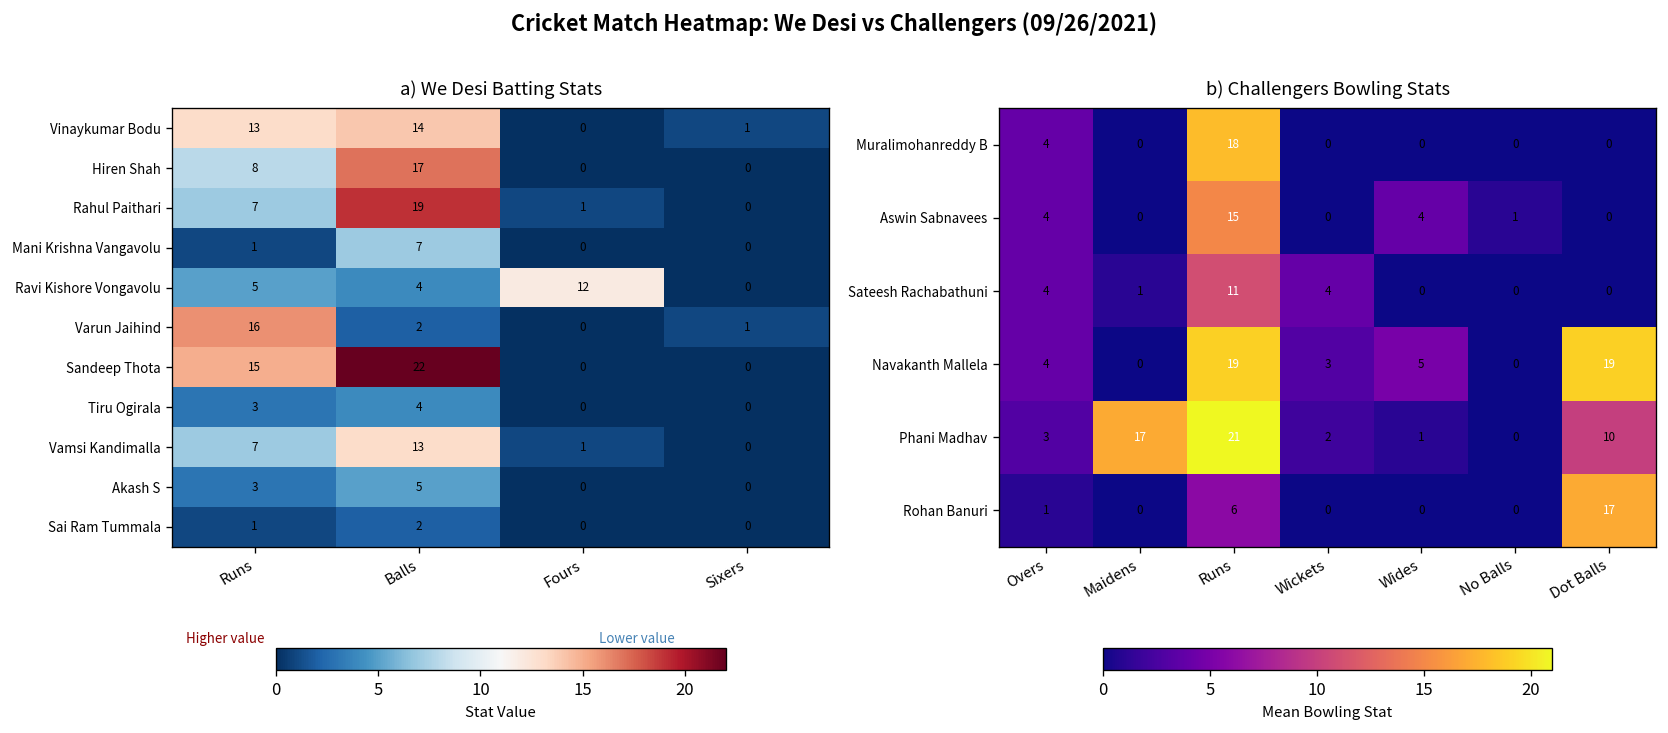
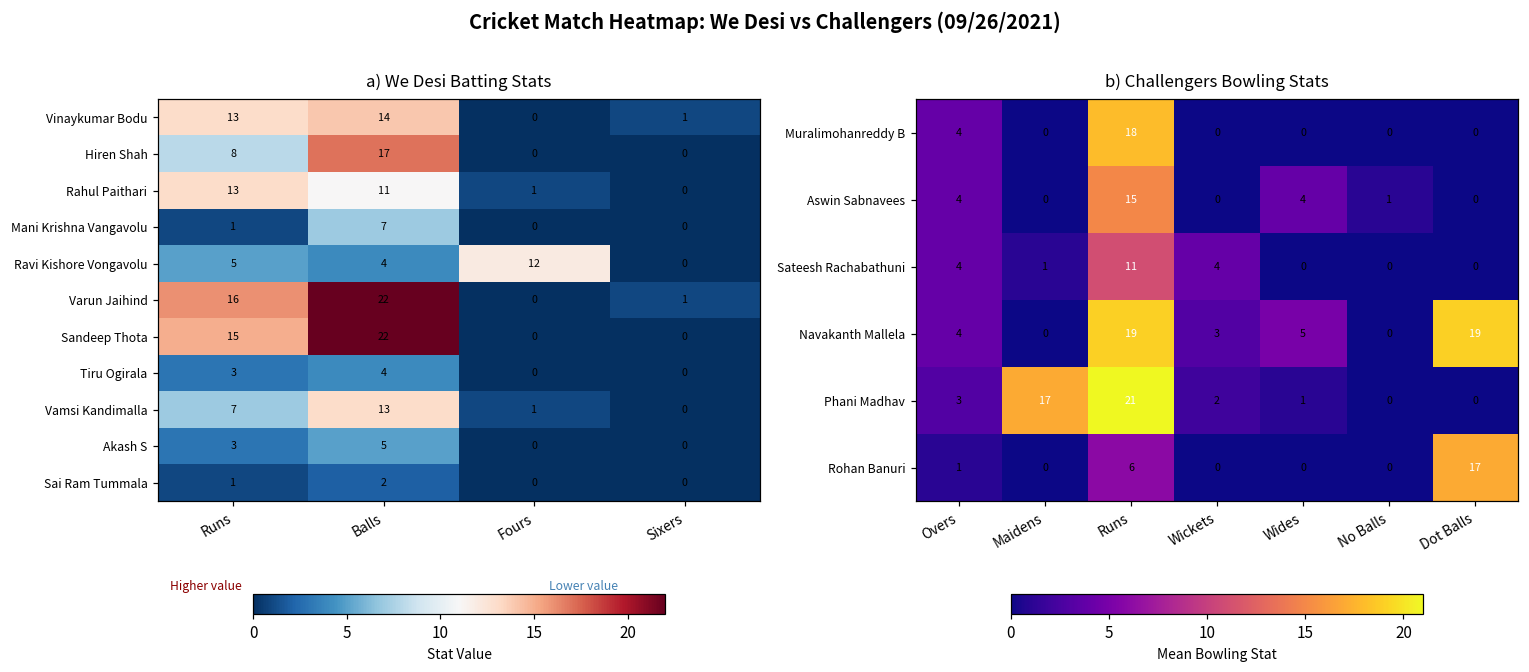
a) We Desi Batting Stats, Rahul Paithari, Runs: 7 -> 13
a) We Desi Batting Stats, Rahul Paithari, Balls: 19 -> 11
a) We Desi Batting Stats, Varun Jaihind, Balls: 2 -> 22
b) Challengers Bowling Stats, Phani Madhav, Dot Balls: 10 -> 0
